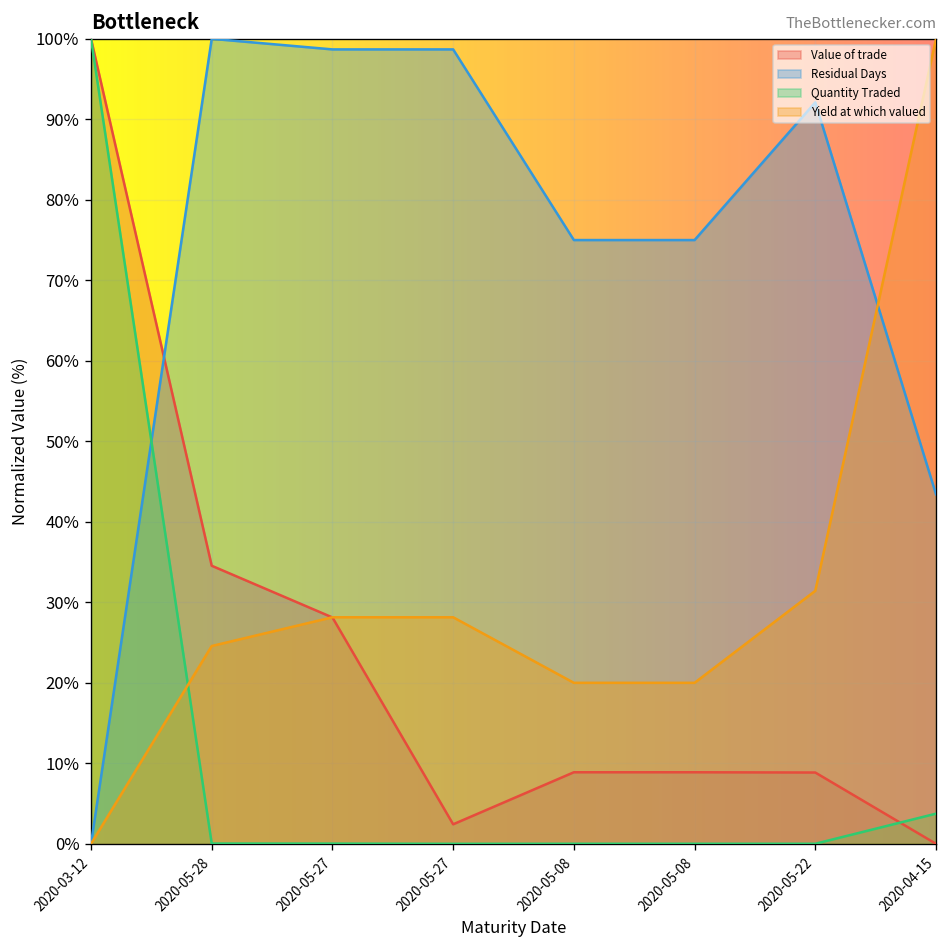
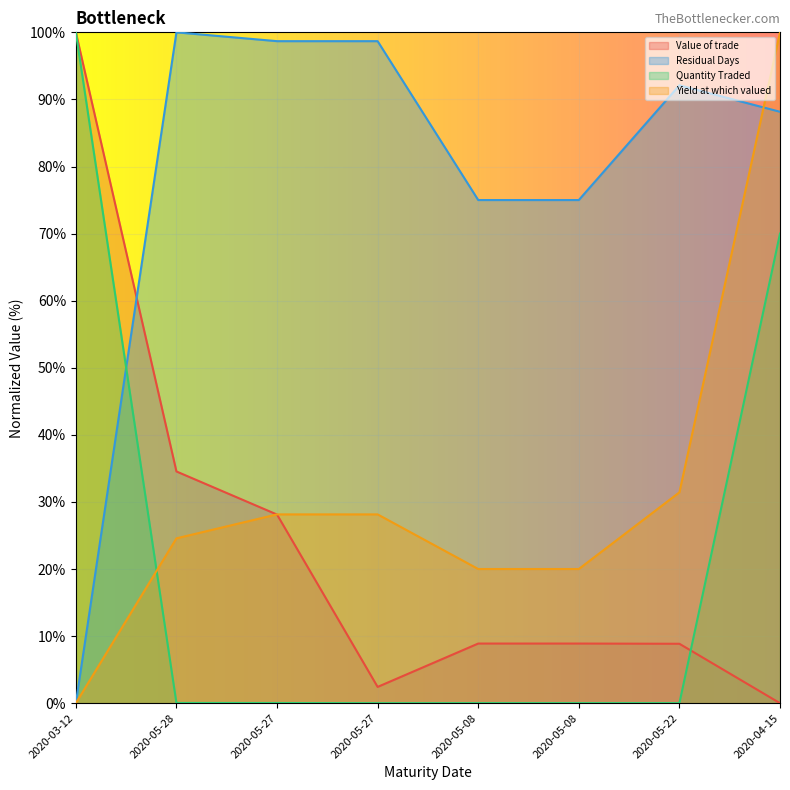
Residual Days, 2020-04-15: 43% -> 88%
Quantity Traded, 2020-04-15: 4% -> 70%
